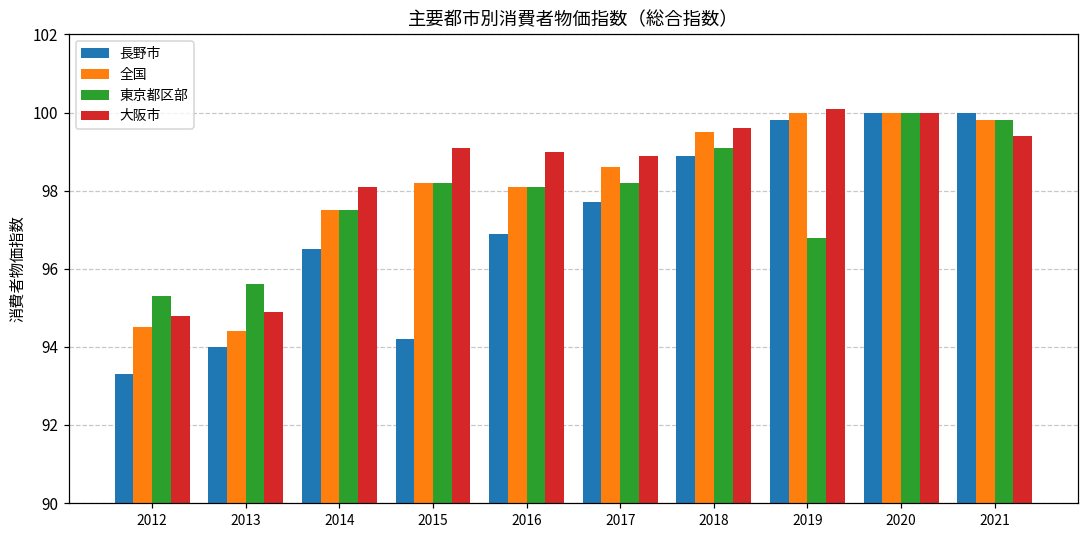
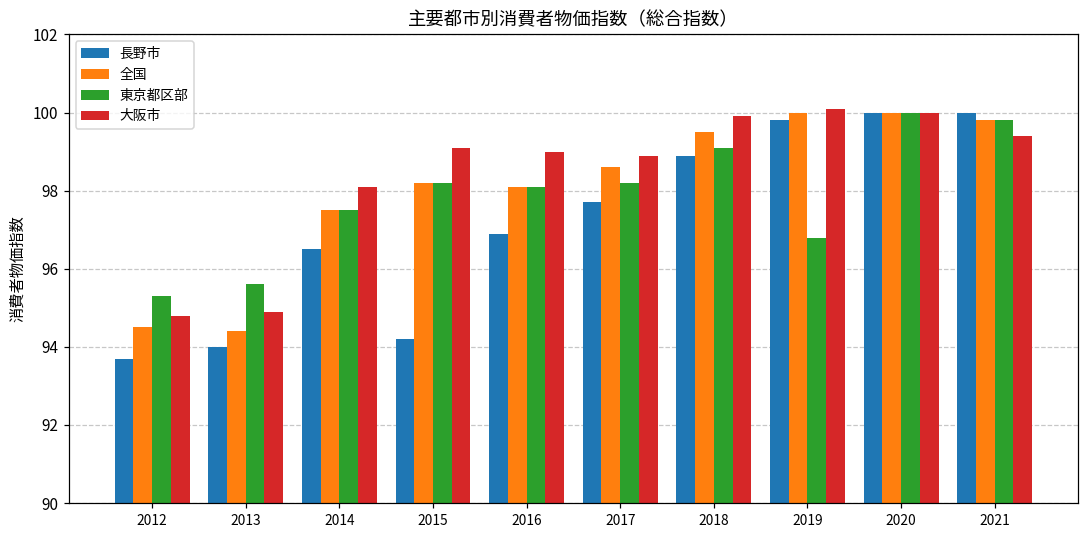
長野市, 2012: 93.3 -> 93.7
大阪市, 2018: 99.6 -> 99.9
